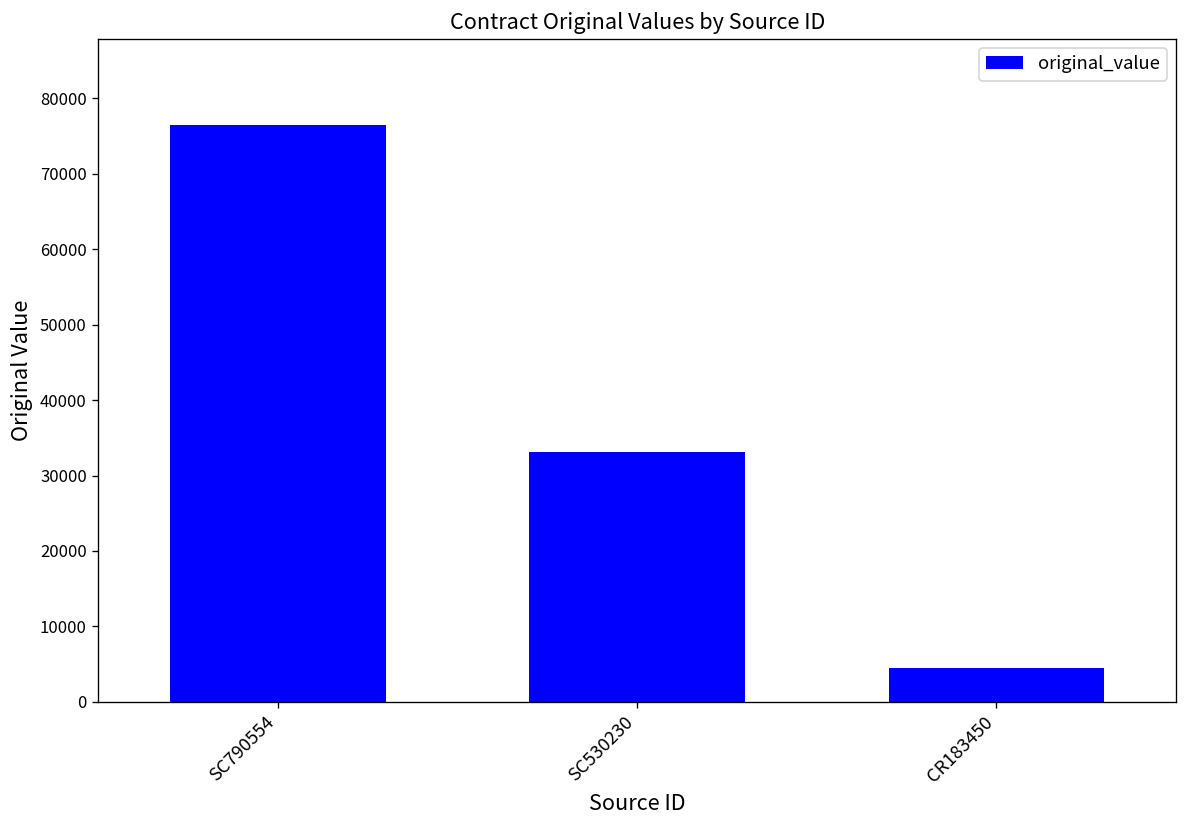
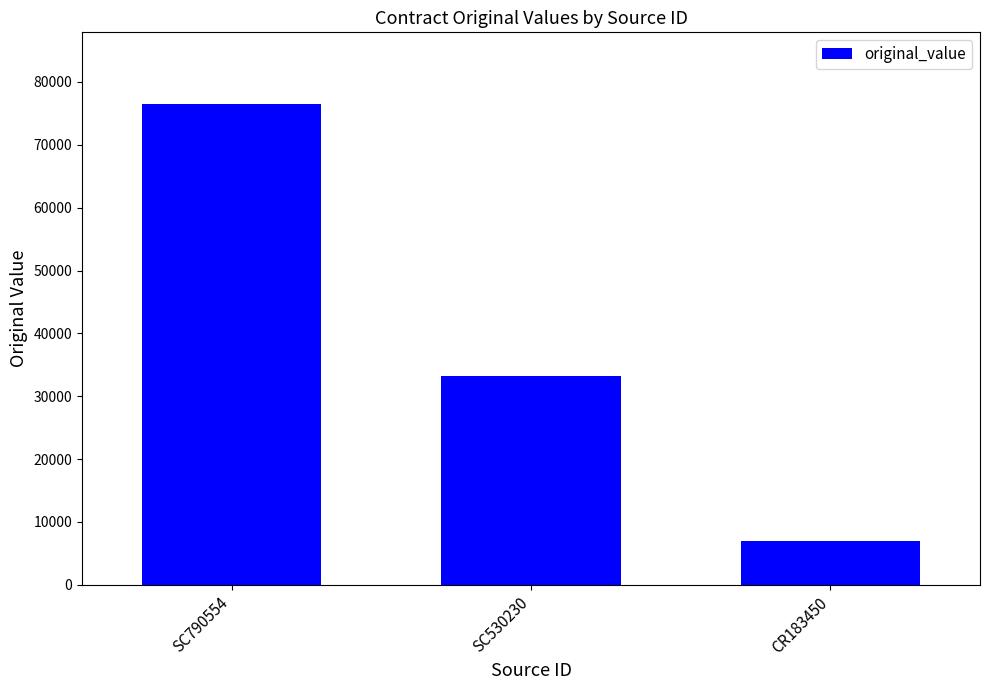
CR183450: 4000 -> 7000
